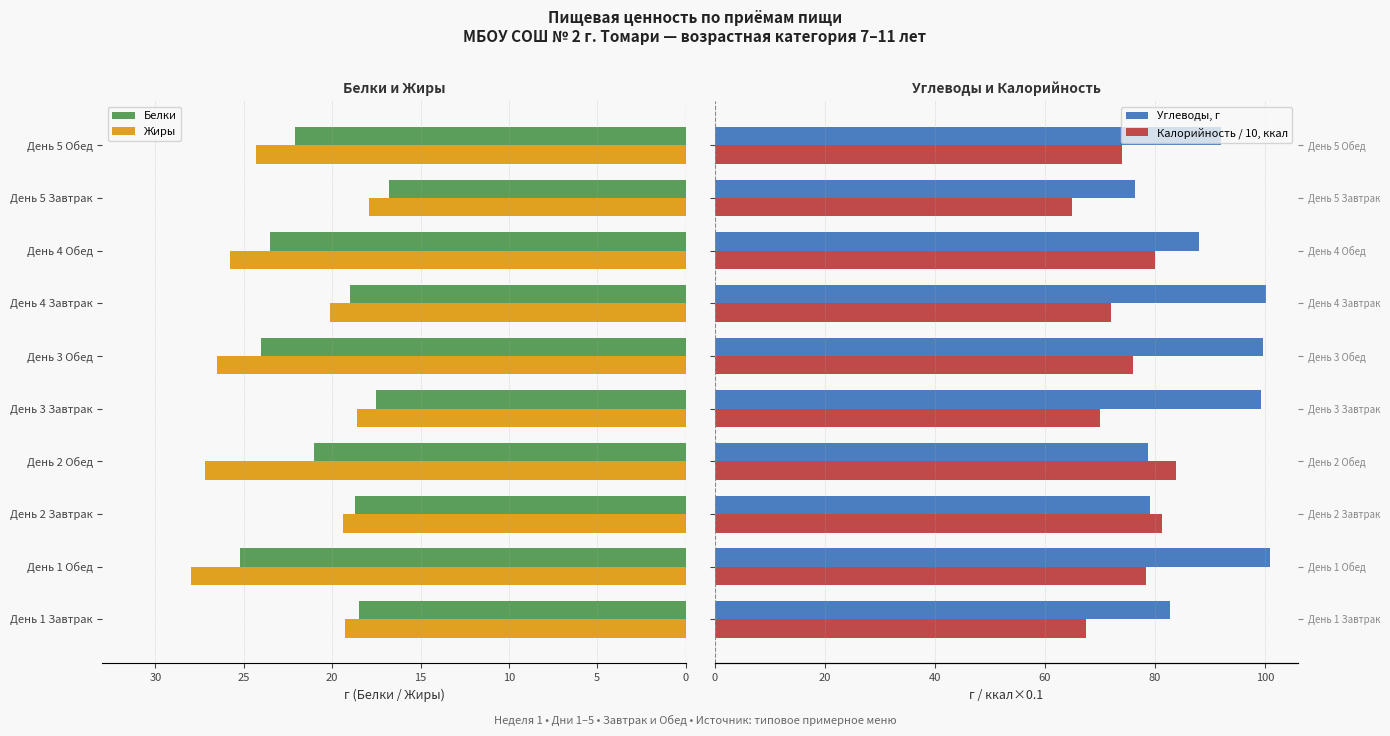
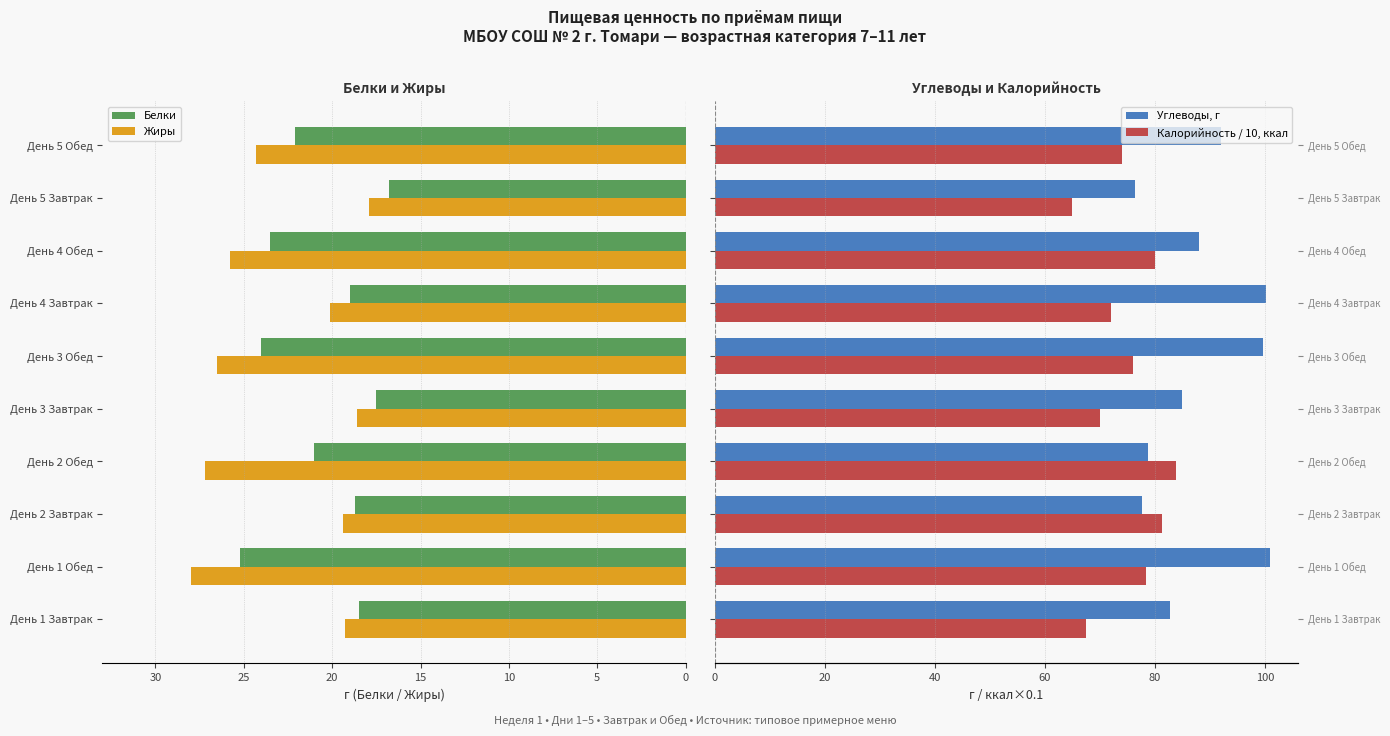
Углеводы и Калорийность, Углеводы, г, День 3 Завтрак: 99 -> 85
Углеводы и Калорийность, Углеводы, г, День 2 Завтрак: 79 -> 78
